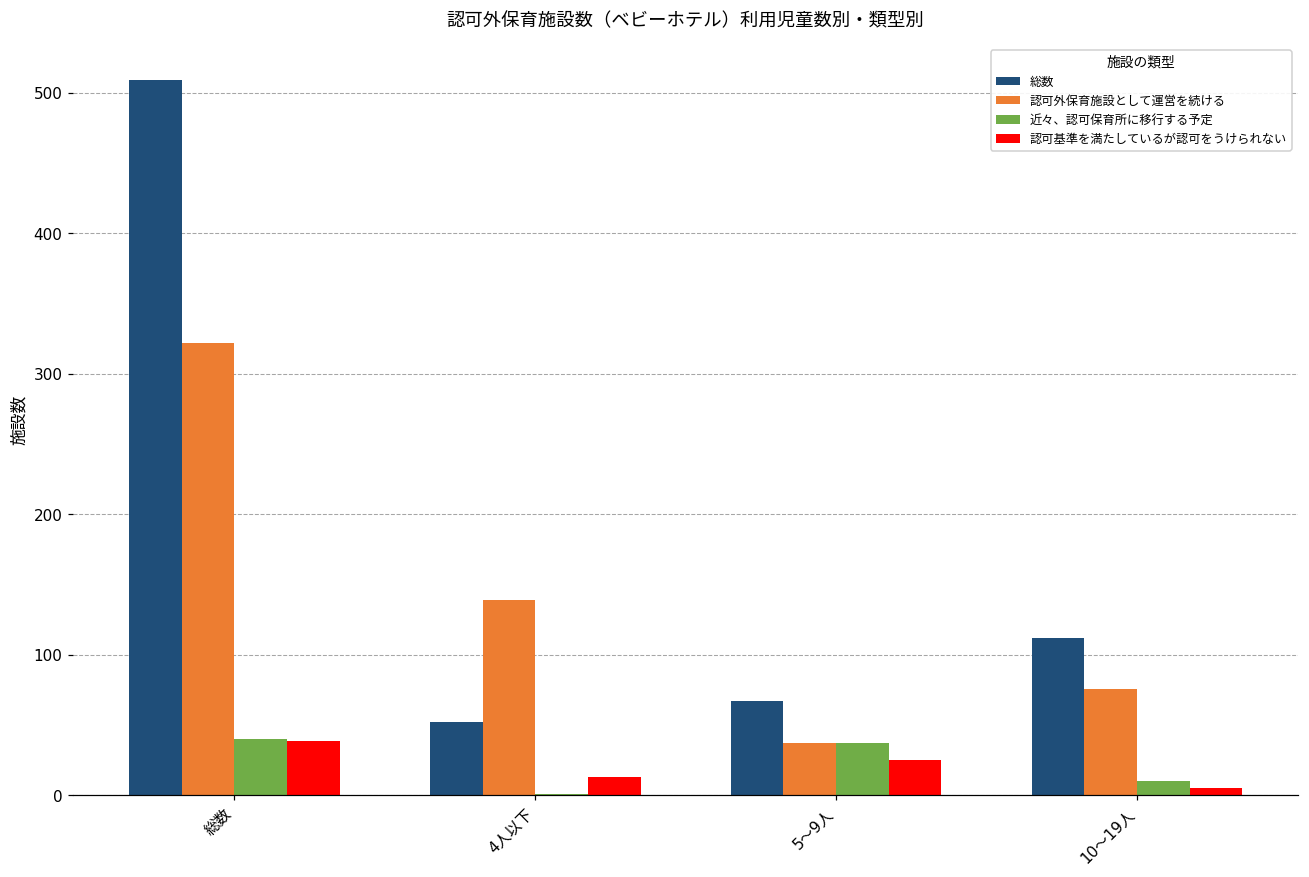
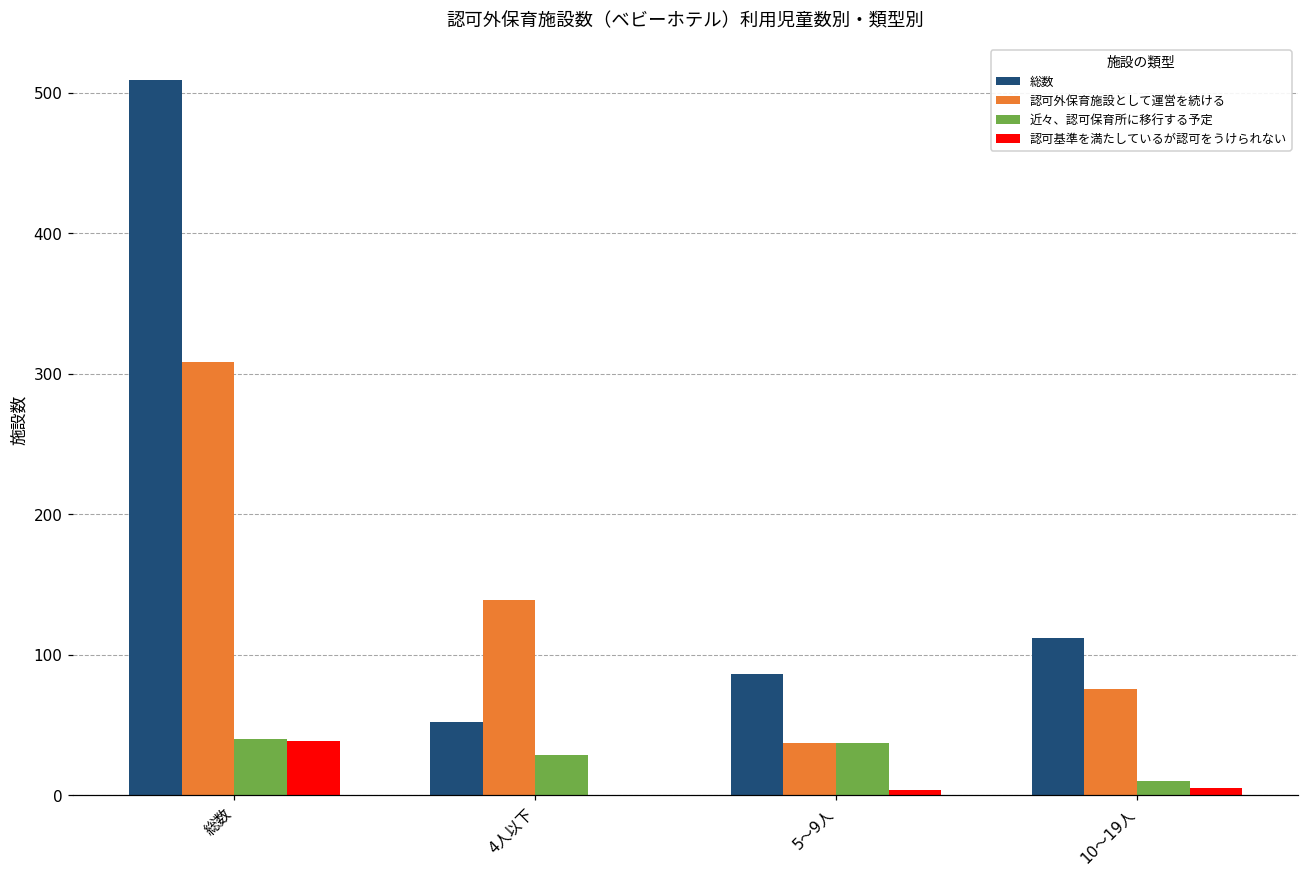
認可外保育施設として運営を続ける, 総数: 322 -> 308
近々、認可保育所に移行する予定, 4人以下: 1 -> 29
認可基準を満たしているが認可をうけられない, 4人以下: 13 -> 0
総数, 5～9人: 67 -> 86
認可基準を満たしているが認可をうけられない, 5～9人: 25 -> 4
